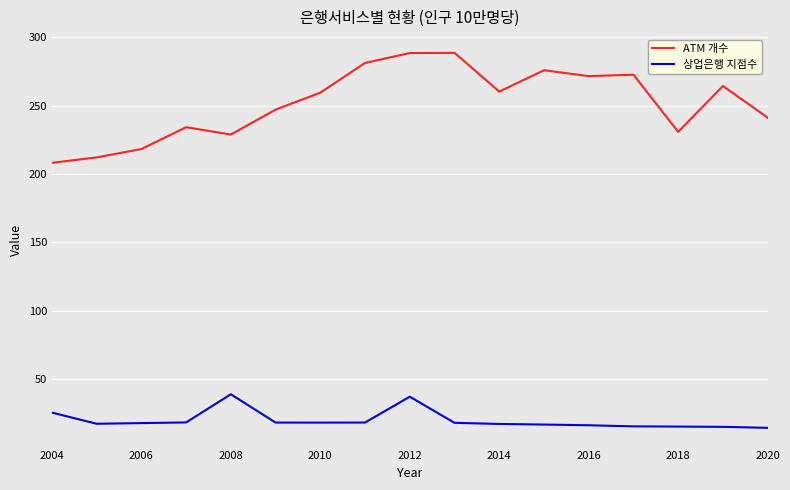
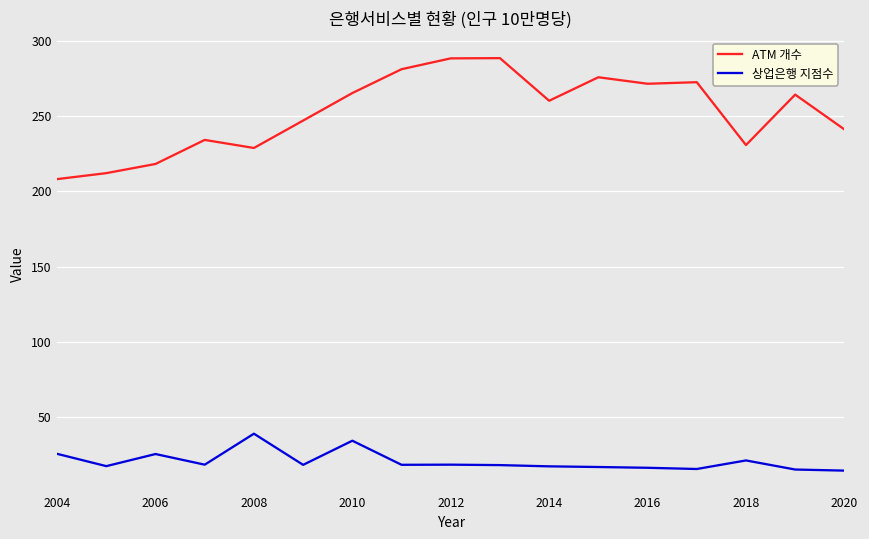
상업은행 지점수, 2006: 18 -> 25
ATM 개수, 2010: 259 -> 265
상업은행 지점수, 2010: 18 -> 34
상업은행 지점수, 2012: 37 -> 18
상업은행 지점수, 2018: 15 -> 21
